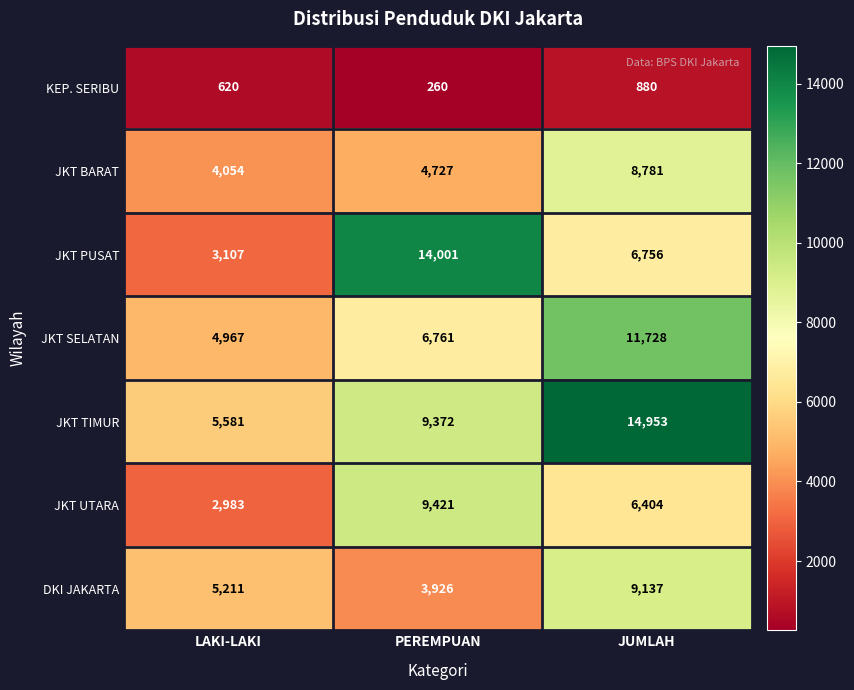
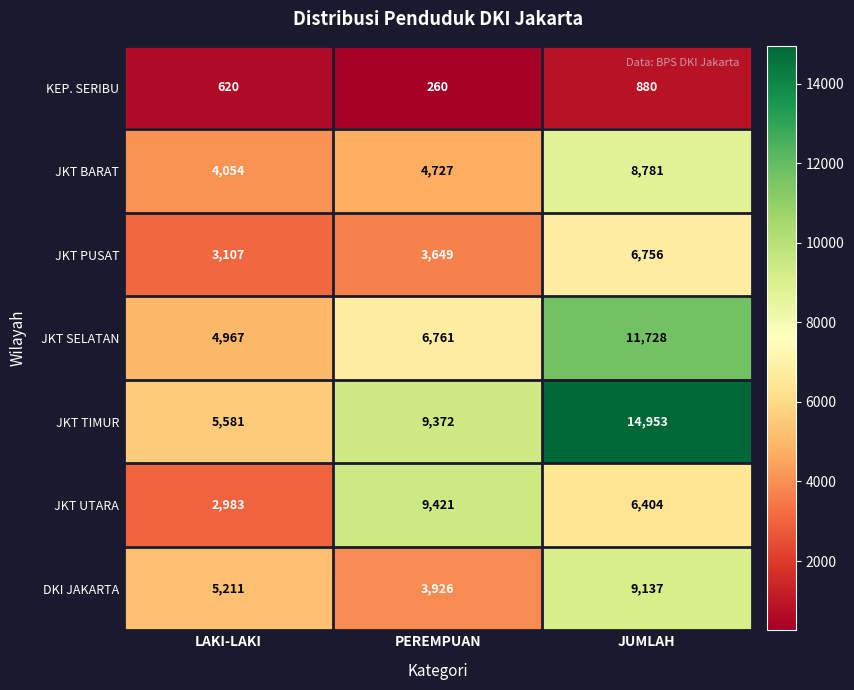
JKT PUSAT, PEREMPUAN: 14,001 -> 3,649
